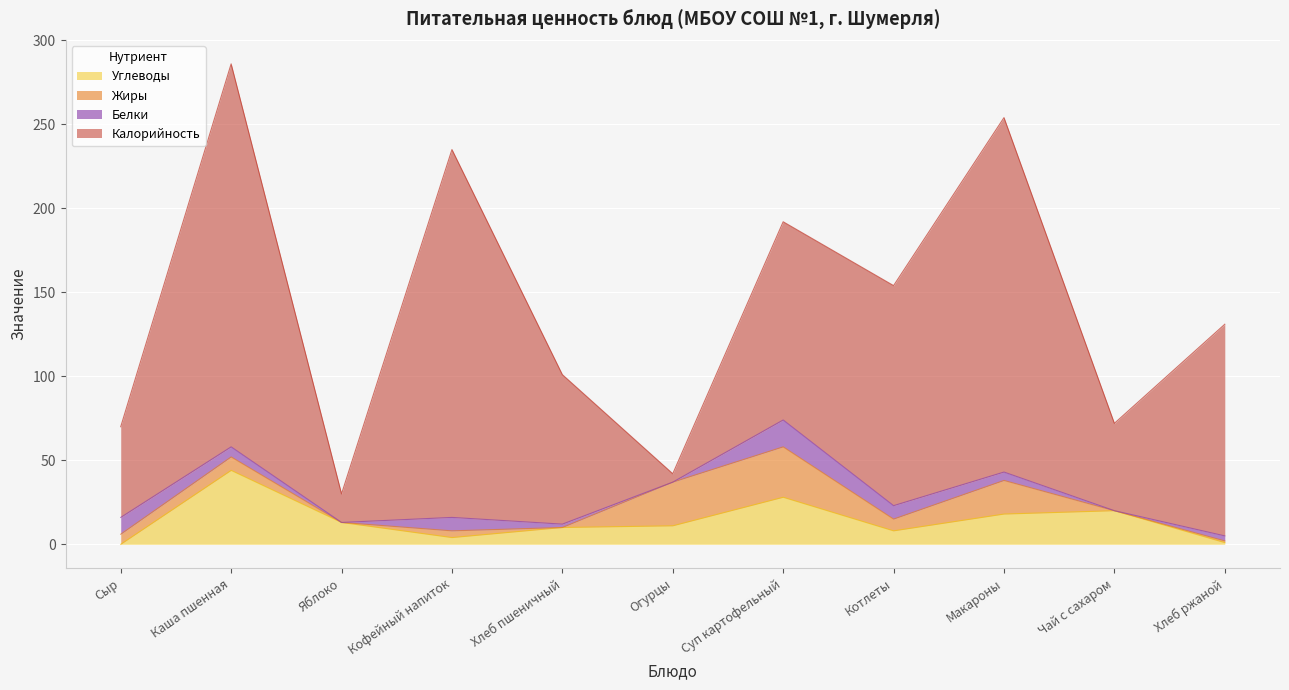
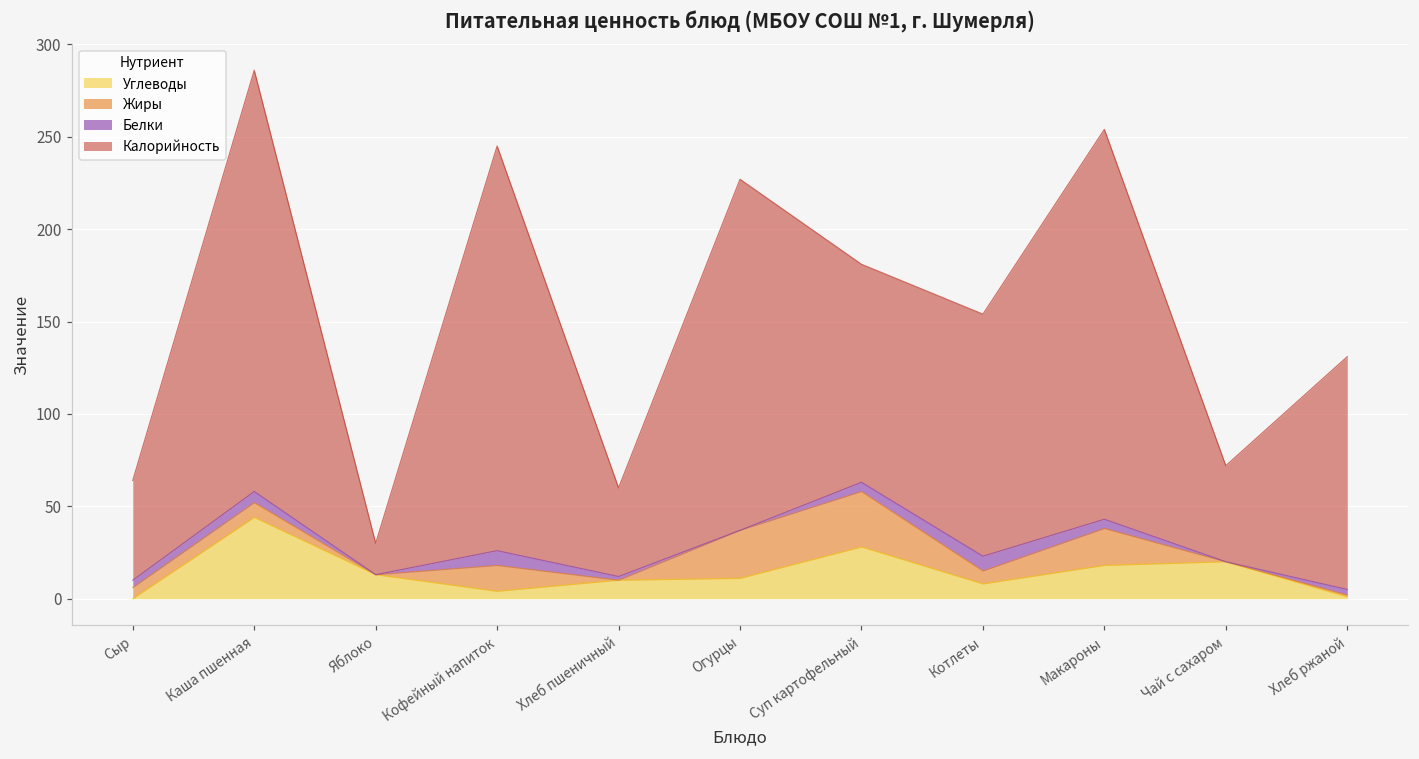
Белки, Сыр: 10 -> 4
Жиры, Кофейный напиток: 4 -> 14
Калорийность, Хлеб пшеничный: 89 -> 48
Калорийность, Огурцы: 5 -> 190
Белки, Суп картофельный: 16 -> 5
